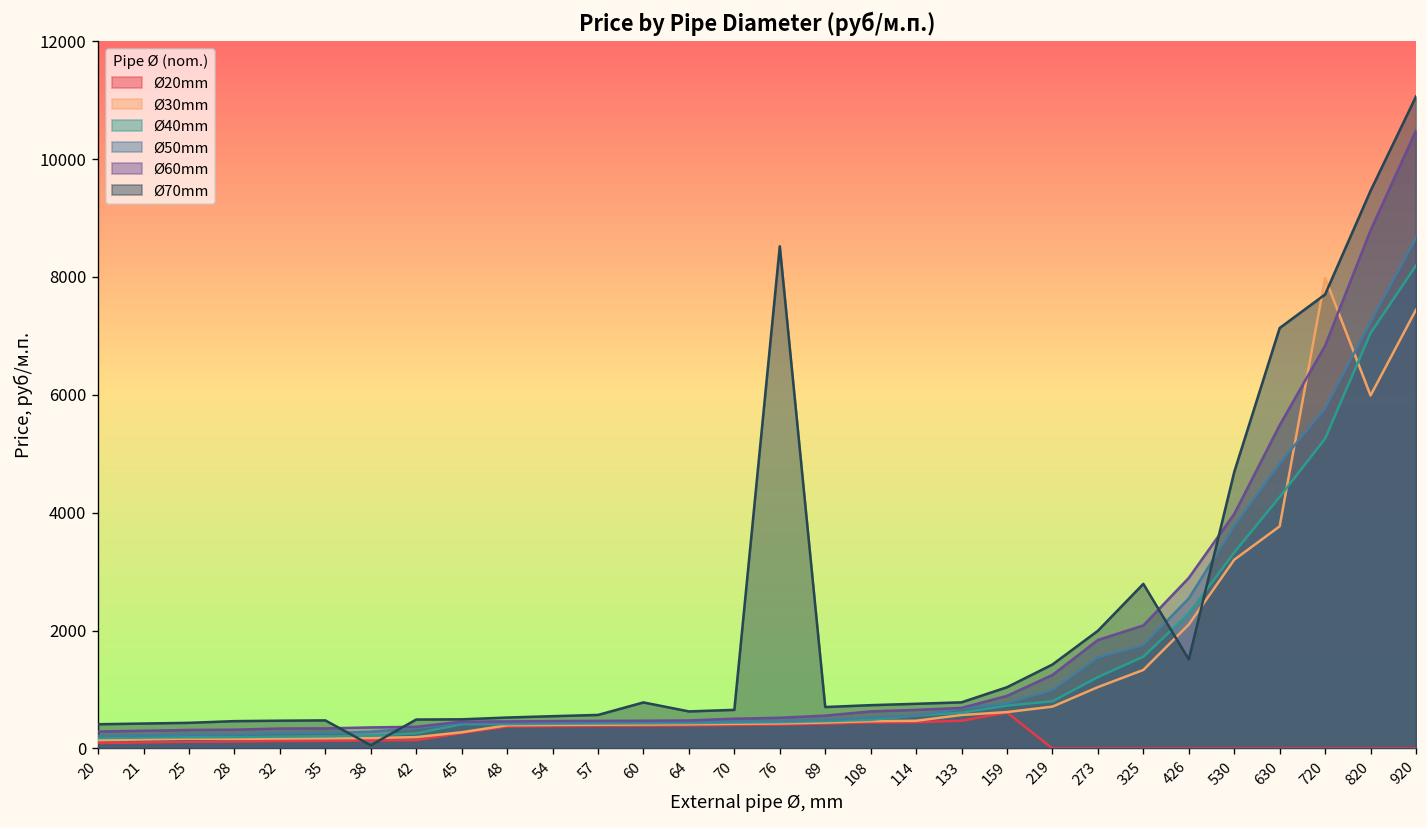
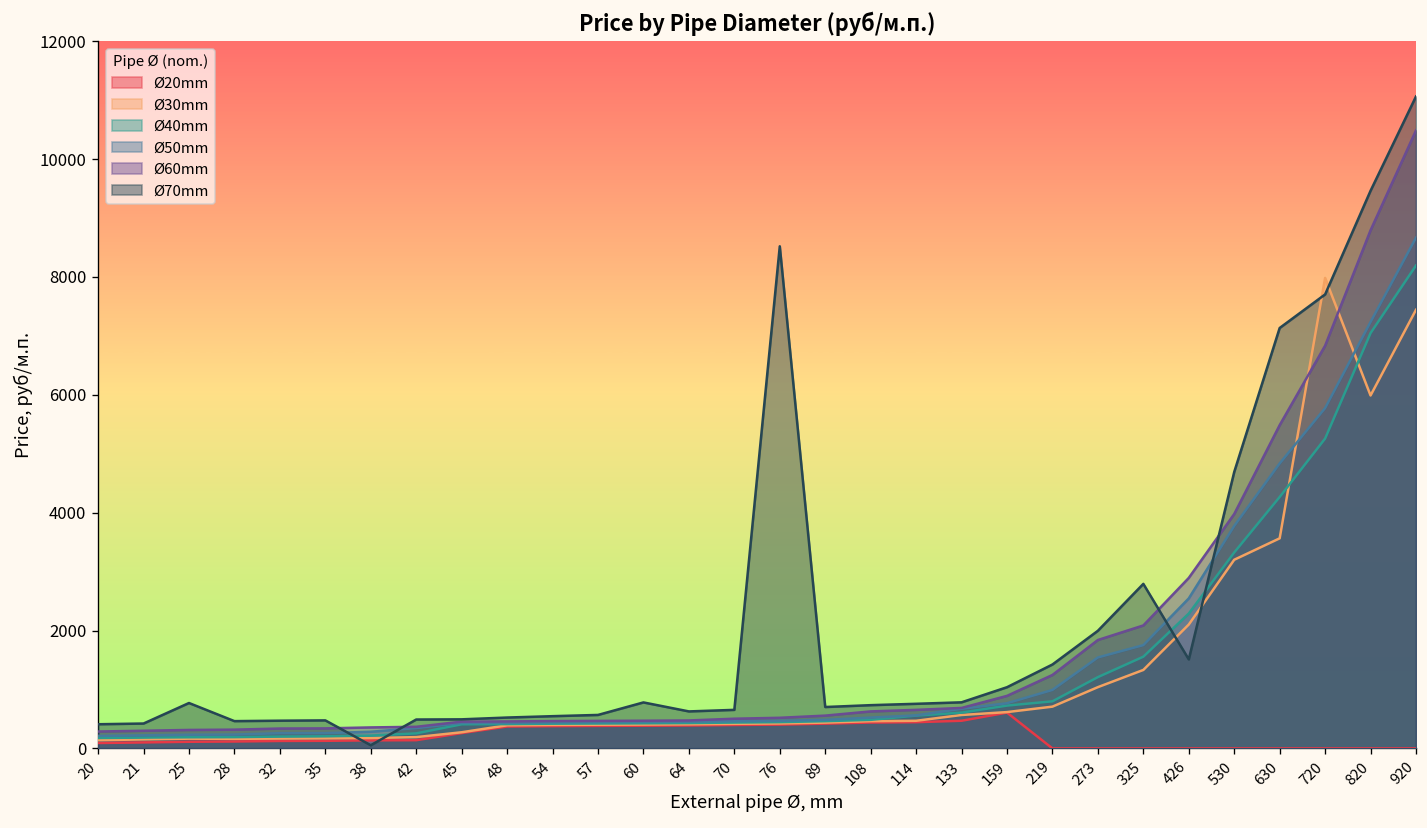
Ø70mm, 25: 400 -> 800
Ø30mm, 630: 3800 -> 3600
